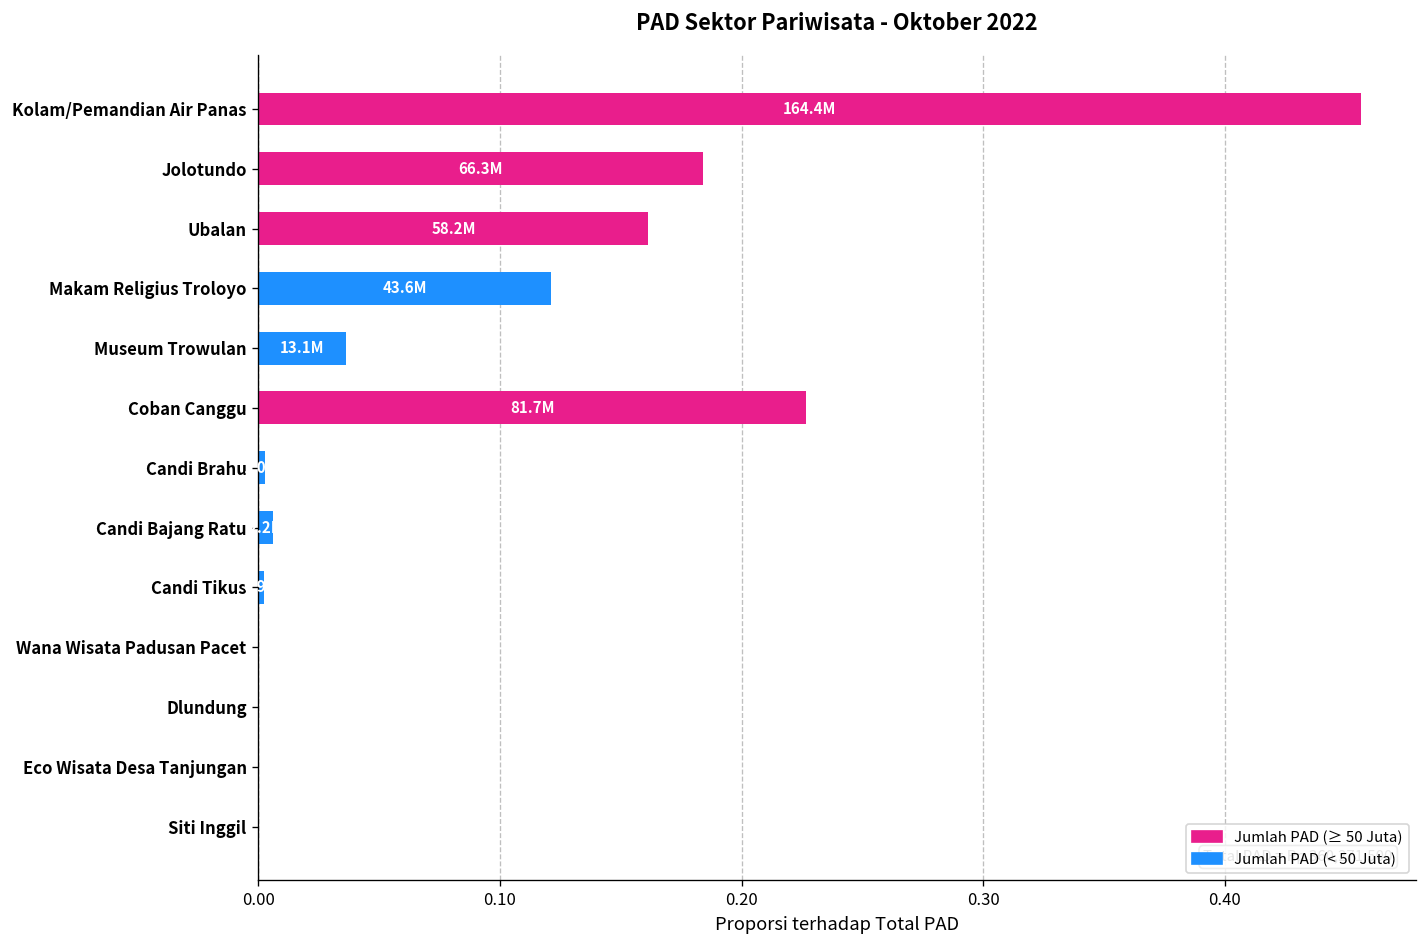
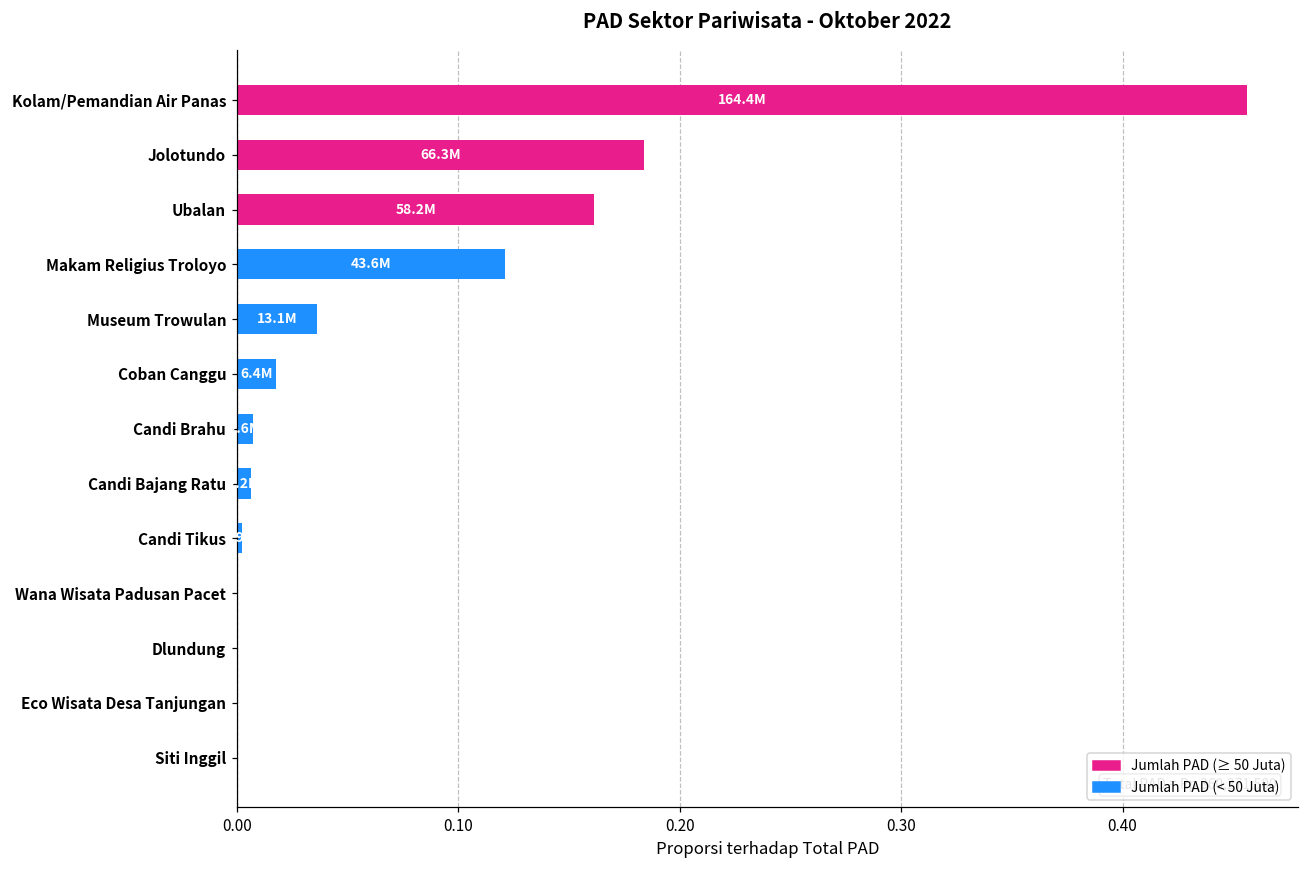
Coban Canggu: 81.7M -> 6.4M
Candi Brahu: 0.003 -> 0.007
